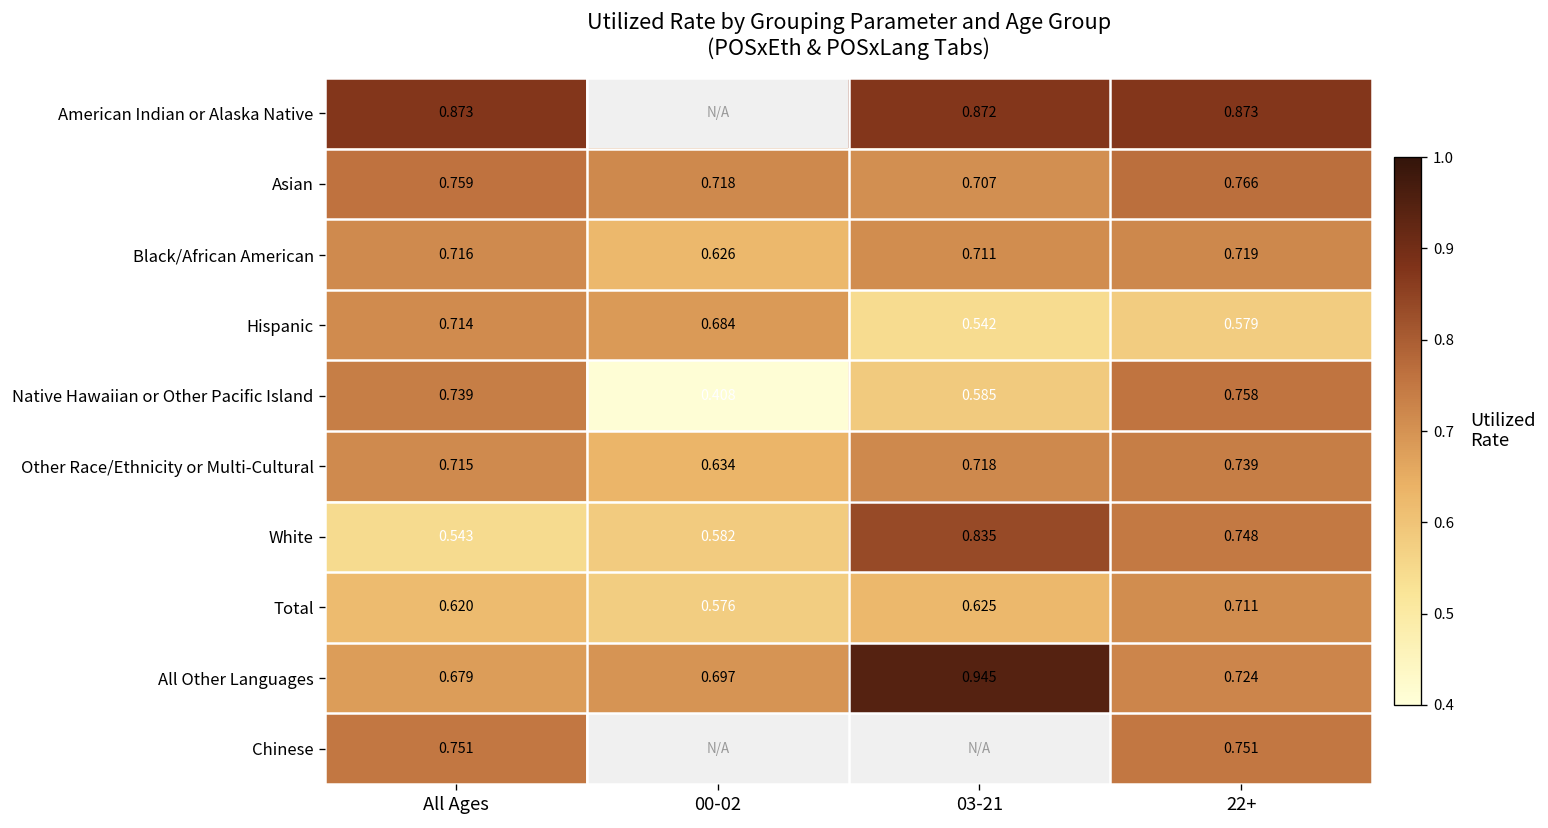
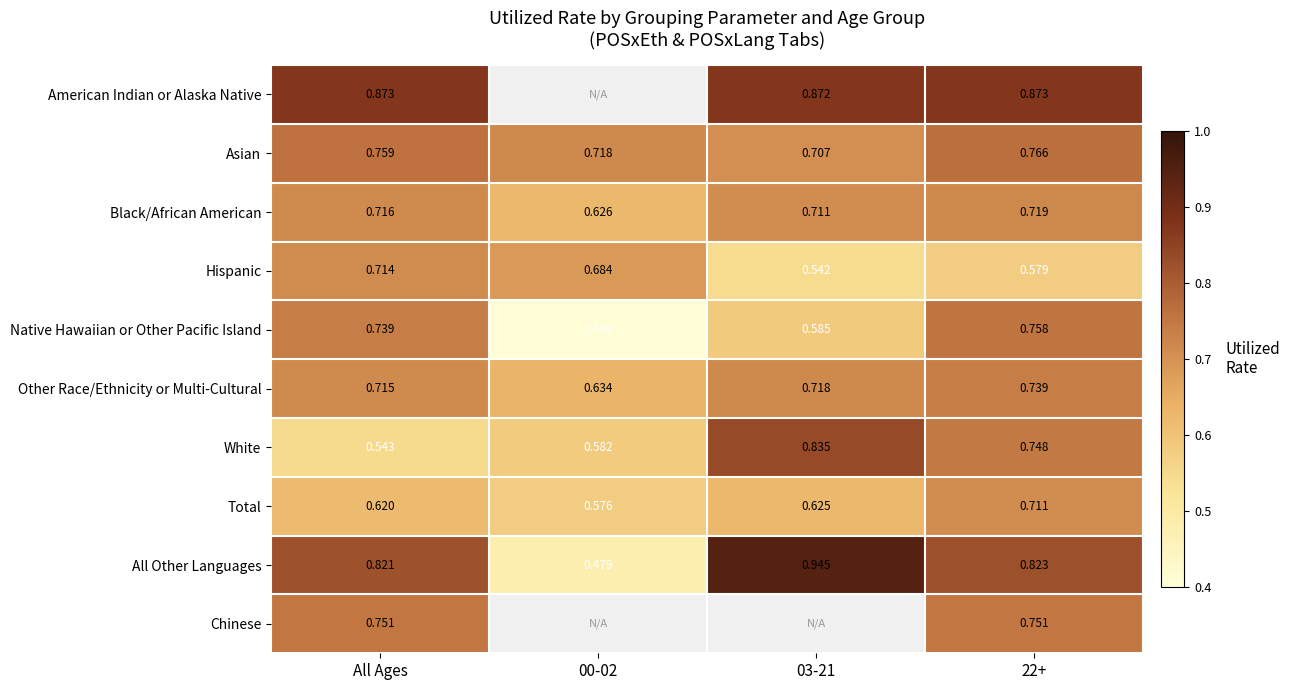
All Other Languages, All Ages: 0.679 -> 0.821
All Other Languages, 00-02: 0.697 -> 0.479
All Other Languages, 22+: 0.724 -> 0.823
